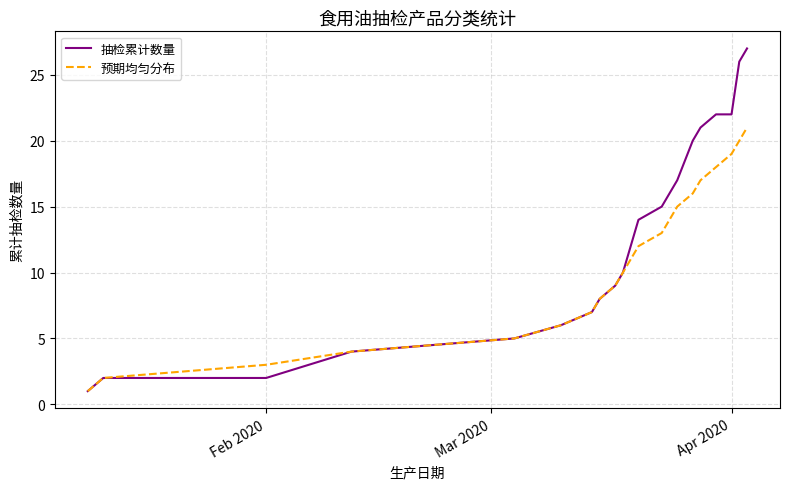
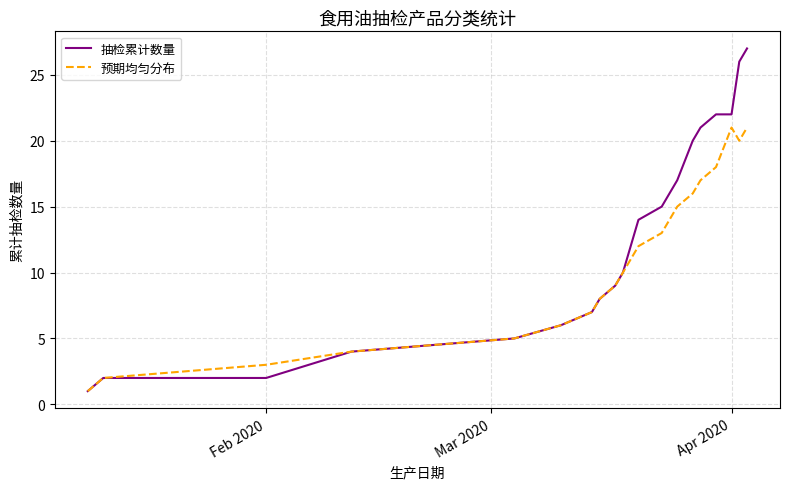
预期均匀分布, Apr 2020: 19 -> 21
